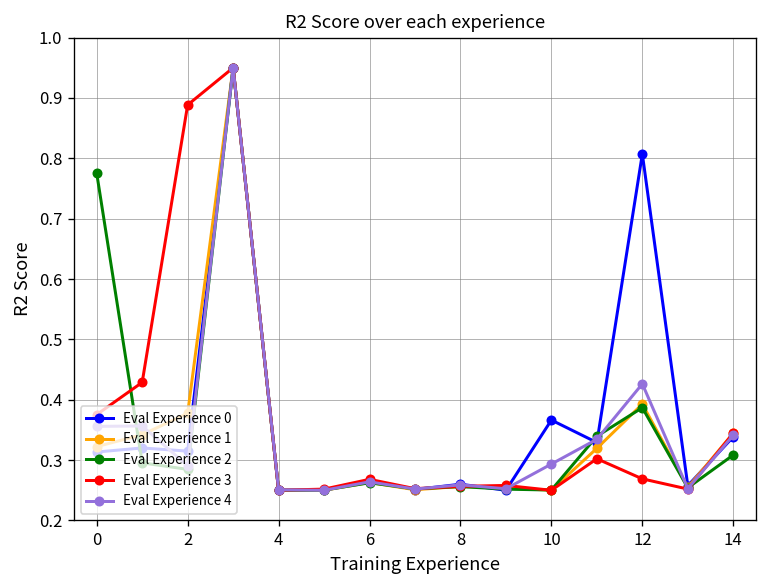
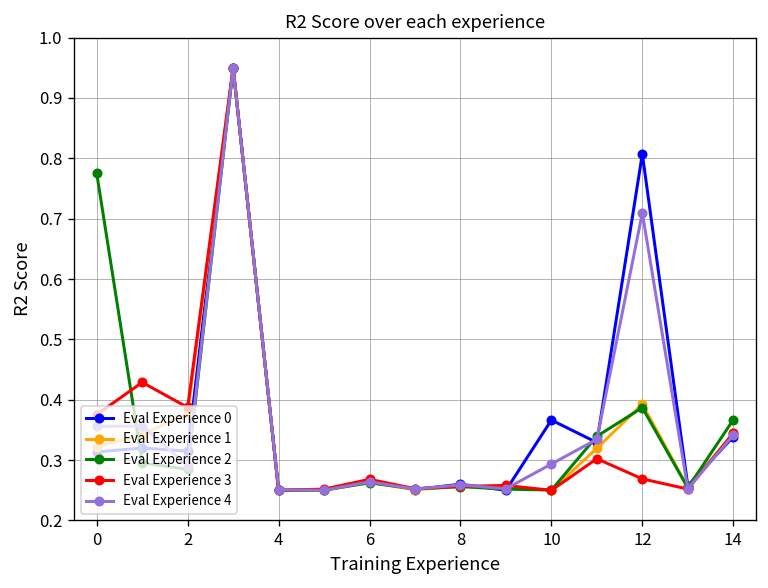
Eval Experience 3, 2: 0.89 -> 0.39
Eval Experience 4, 12: 0.43 -> 0.71
Eval Experience 2, 14: 0.31 -> 0.37
